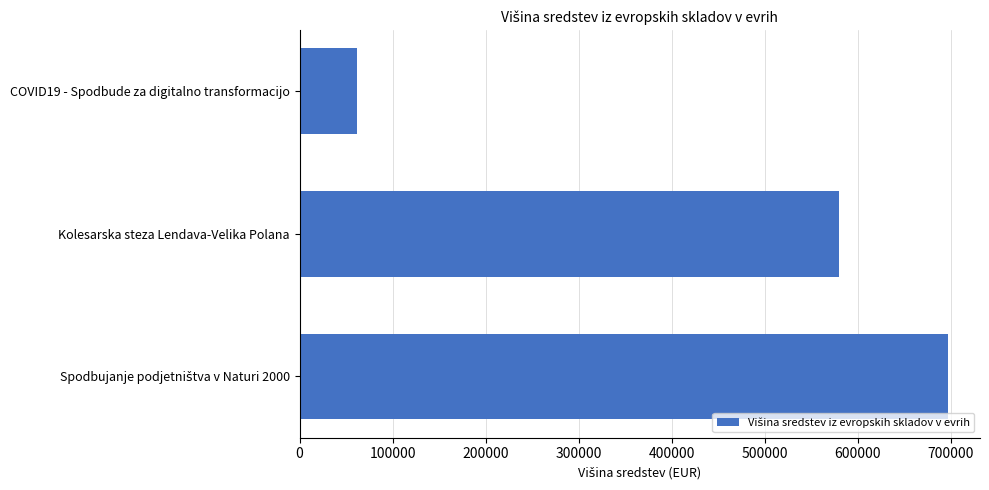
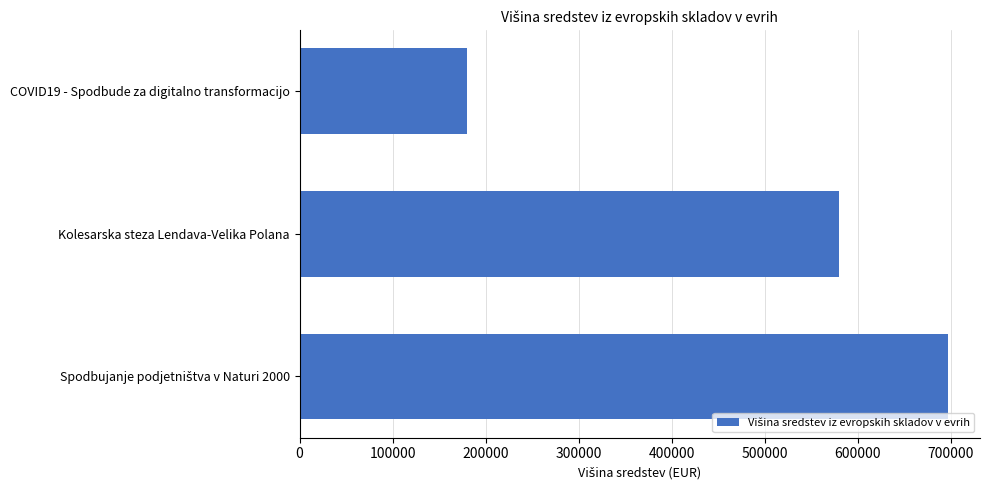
COVID19 - Spodbude za digitalno transformacijo: 60000 -> 180000
